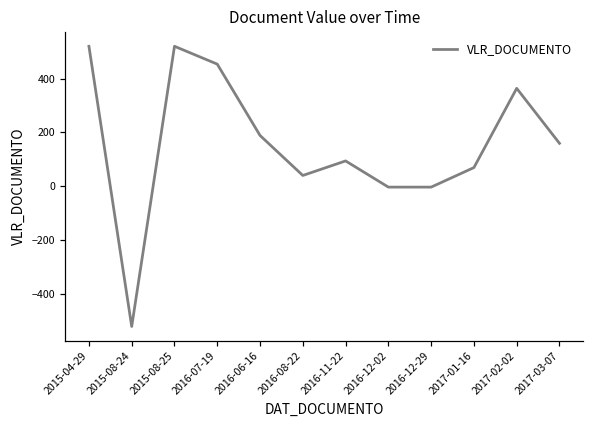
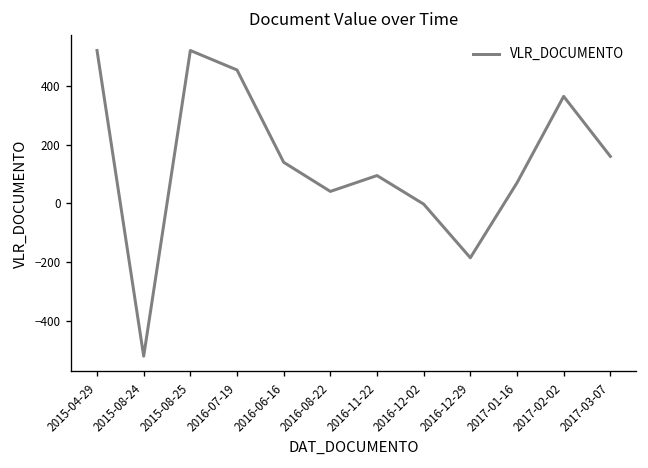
2016-06-16: 190 -> 140
2016-12-29: 0 -> -190
